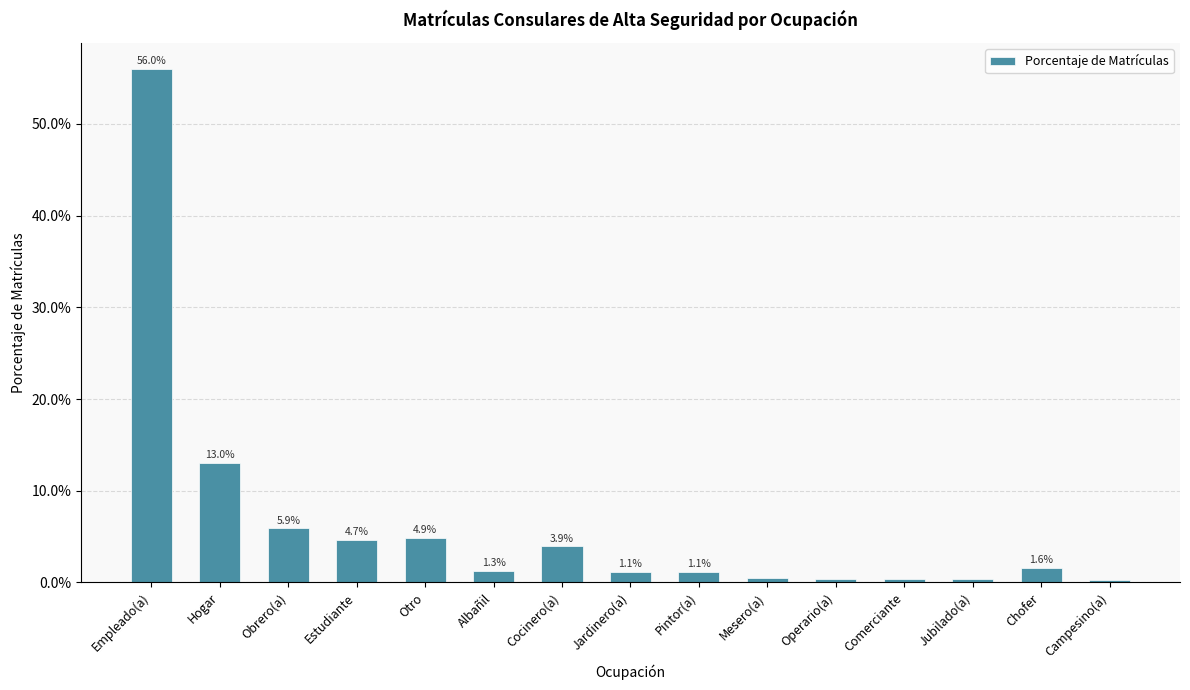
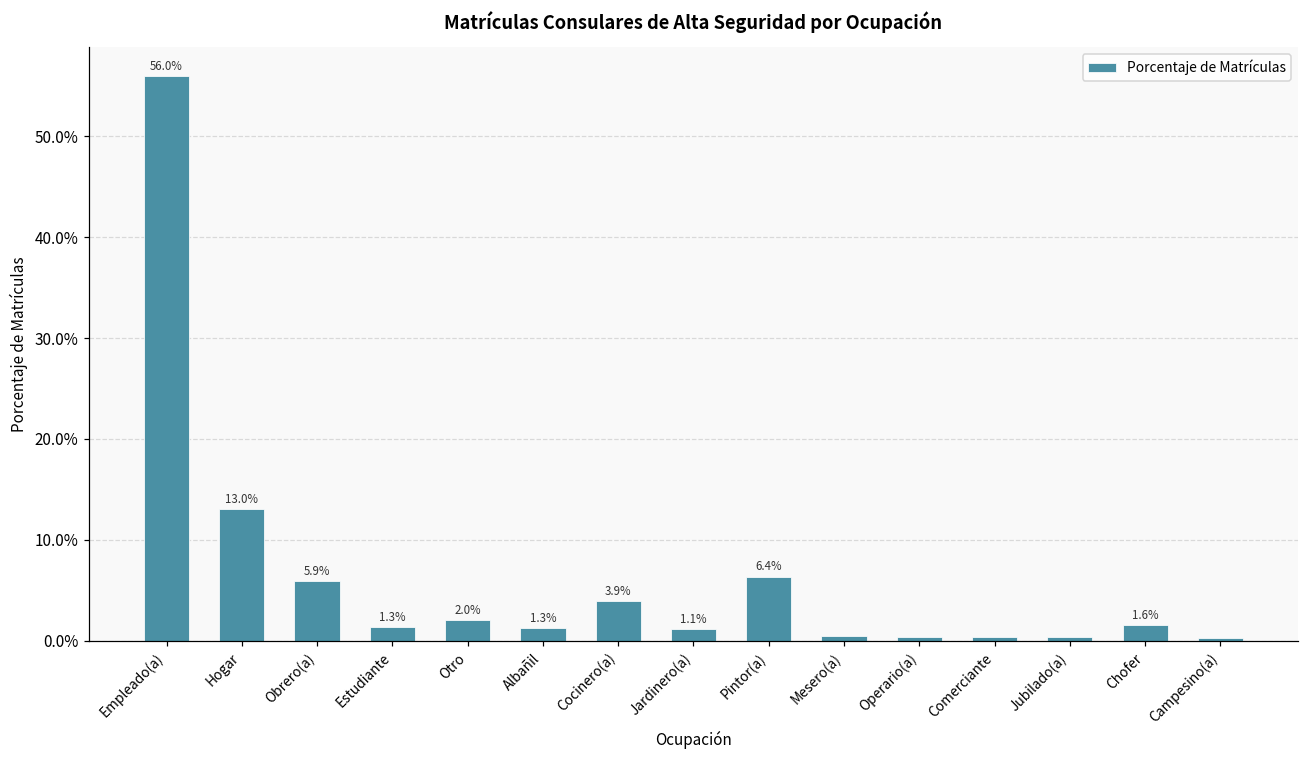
Estudiante: 4.7% -> 1.3%
Otro: 4.9% -> 2.0%
Pintor(a): 1.1% -> 6.4%
